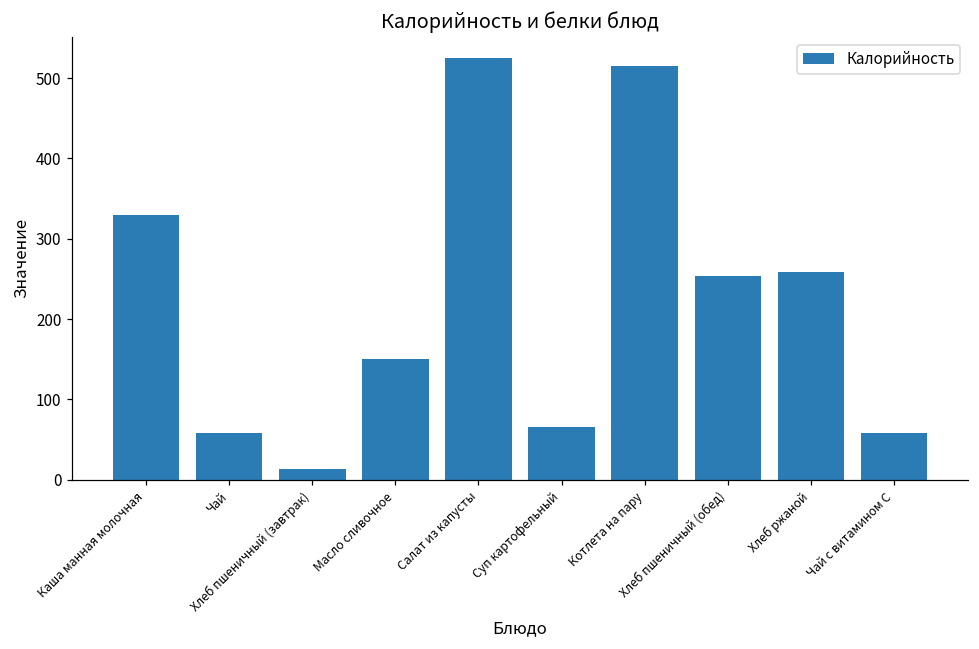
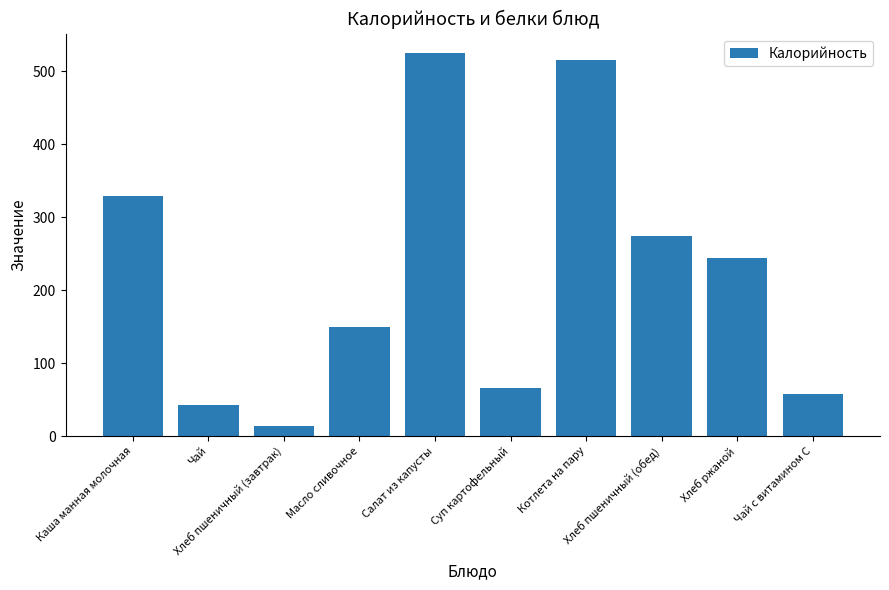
Чай: 60 -> 40
Хлеб пшеничный (обед): 250 -> 270
Хлеб ржаной: 260 -> 240
